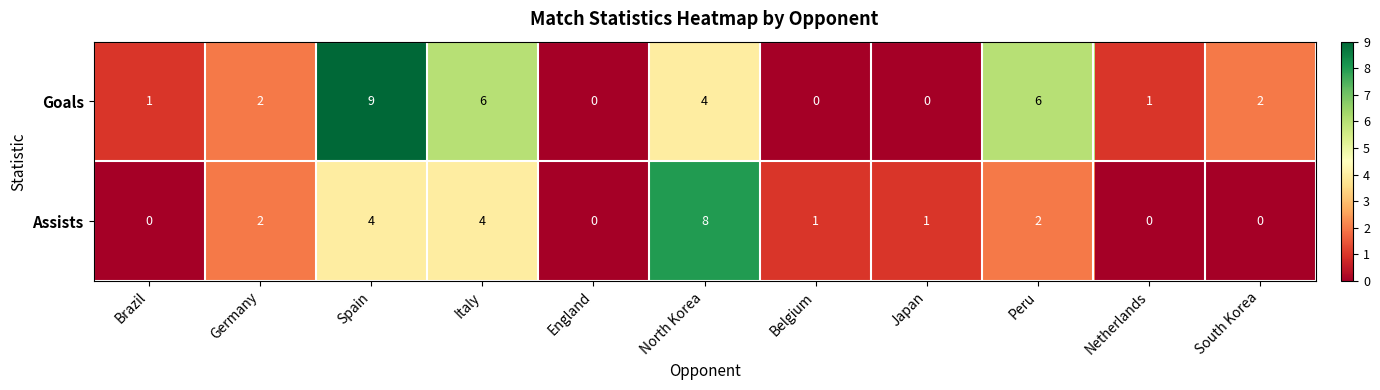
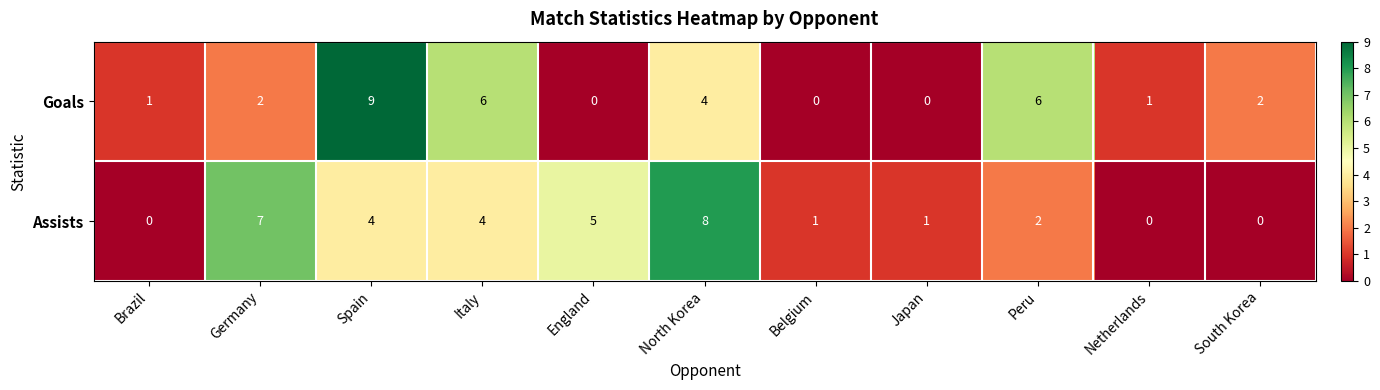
Assists, Germany: 2 -> 7
Assists, England: 0 -> 5
